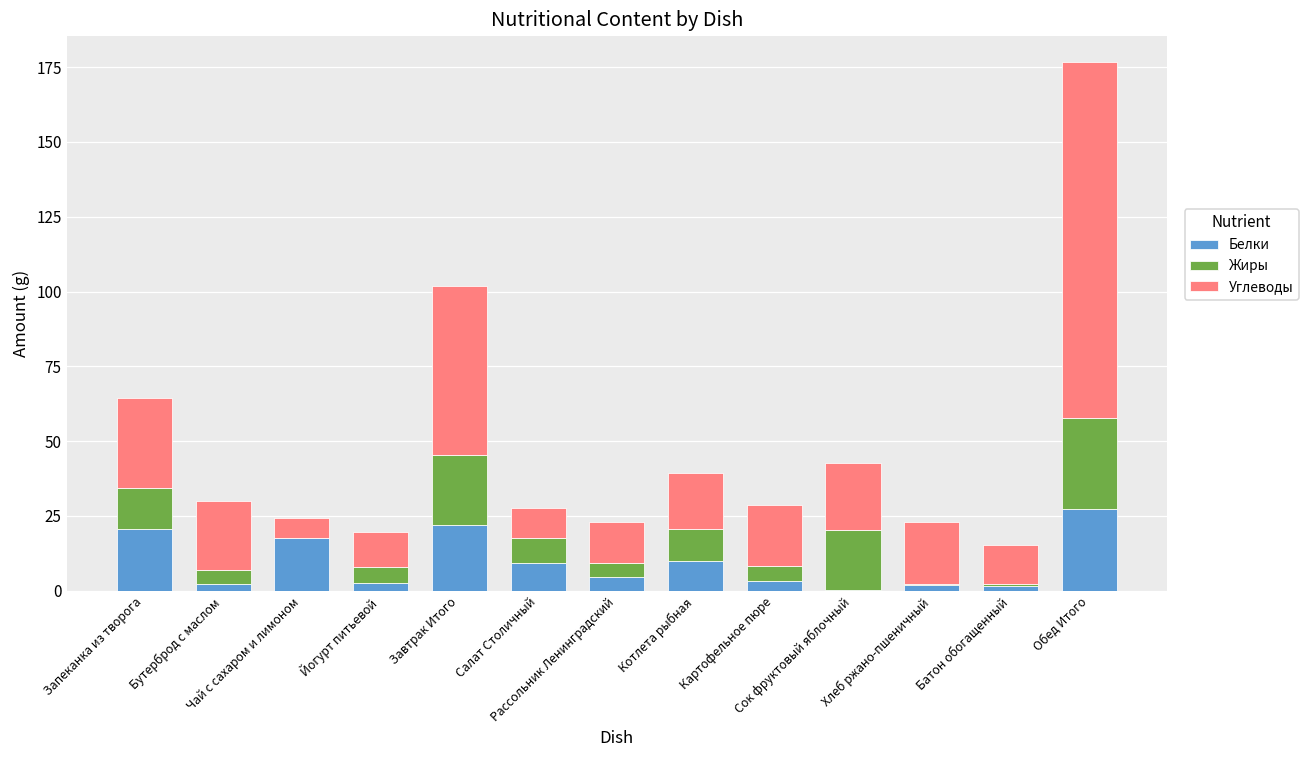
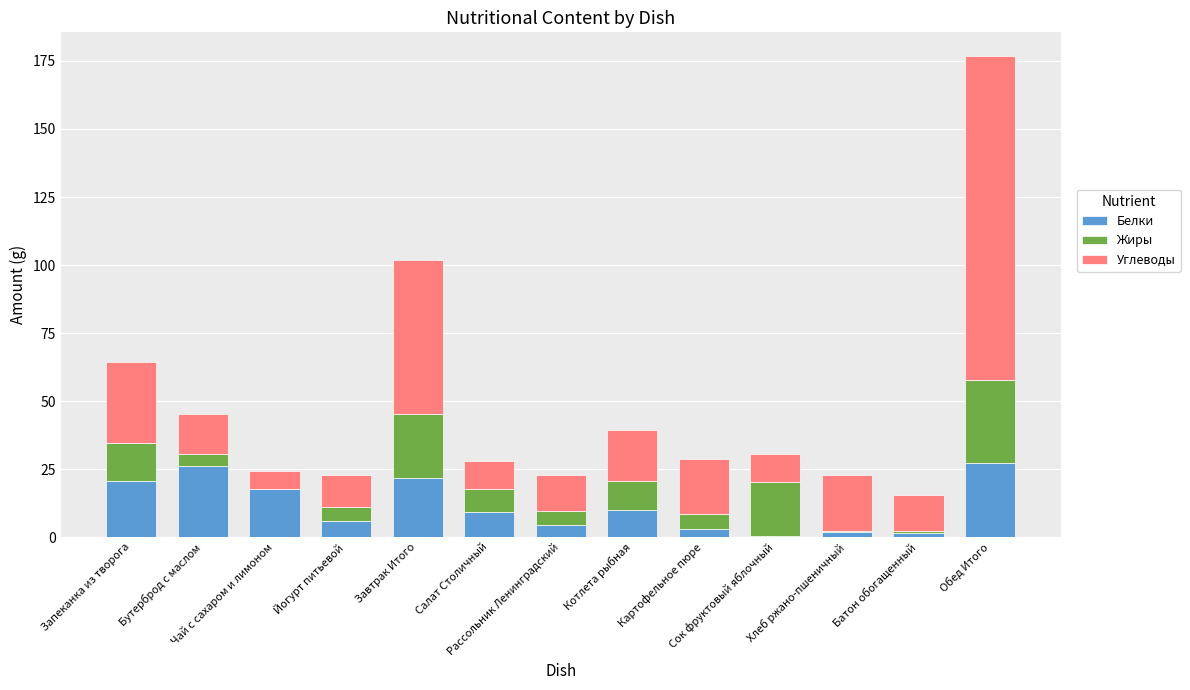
Белки, Бутерброд с маслом: 2 -> 26
Углеводы, Бутерброд с маслом: 23 -> 15
Белки, Йогурт питьевой: 3 -> 6
Углеводы, Сок фруктовый яблочный: 22 -> 10
